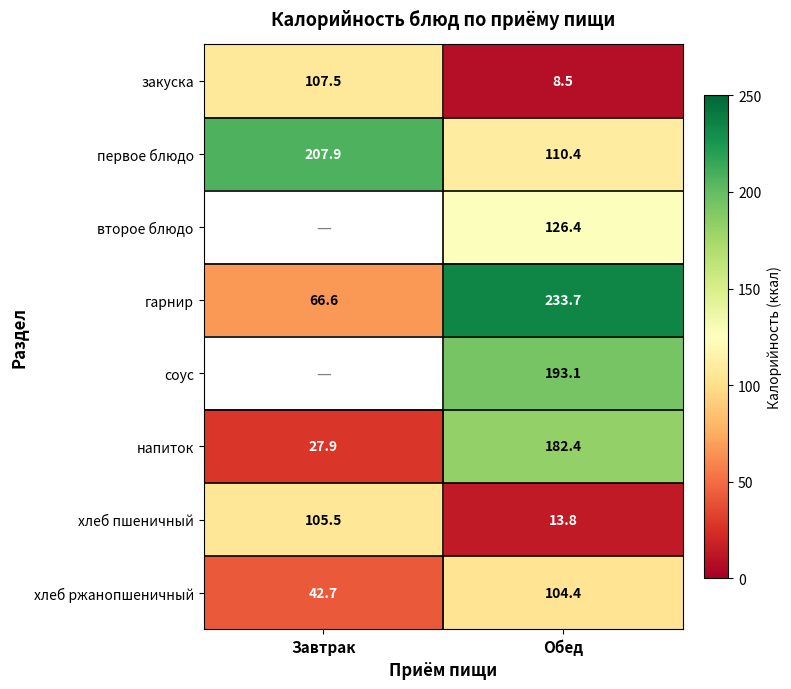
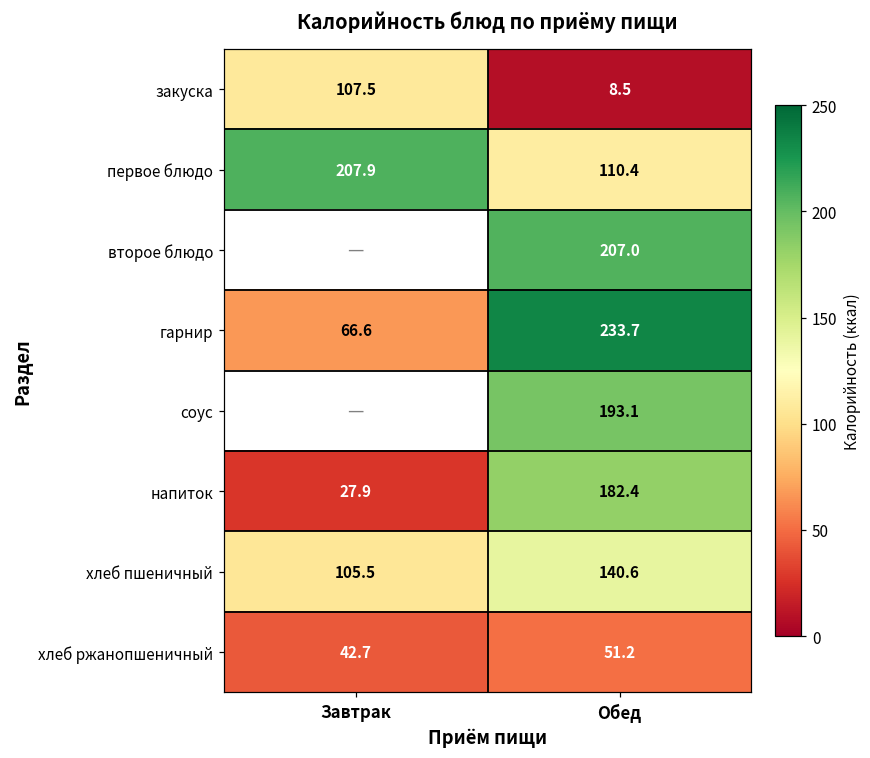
второе блюдо, Обед: 126.4 -> 207.0
хлеб пшеничный, Обед: 13.8 -> 140.6
хлеб ржанопшеничный, Обед: 104.4 -> 51.2
